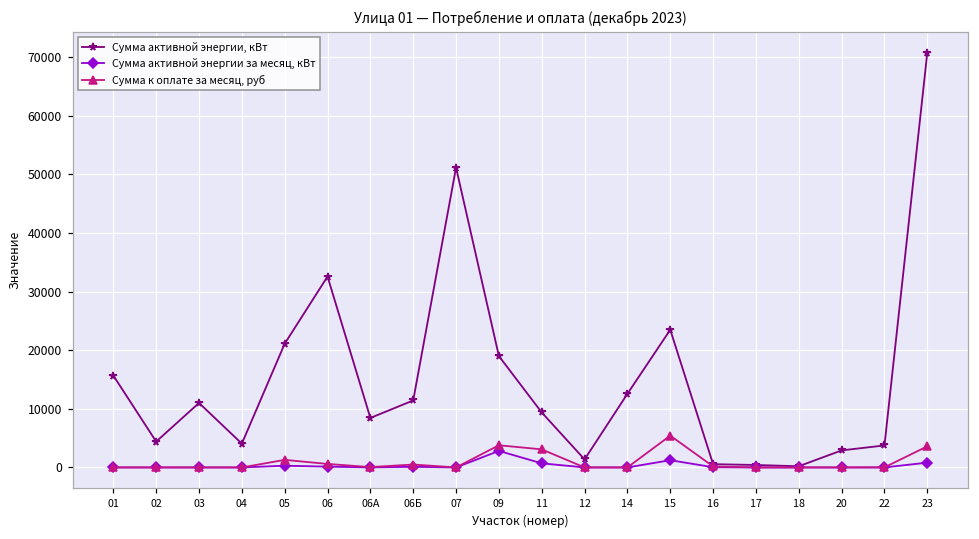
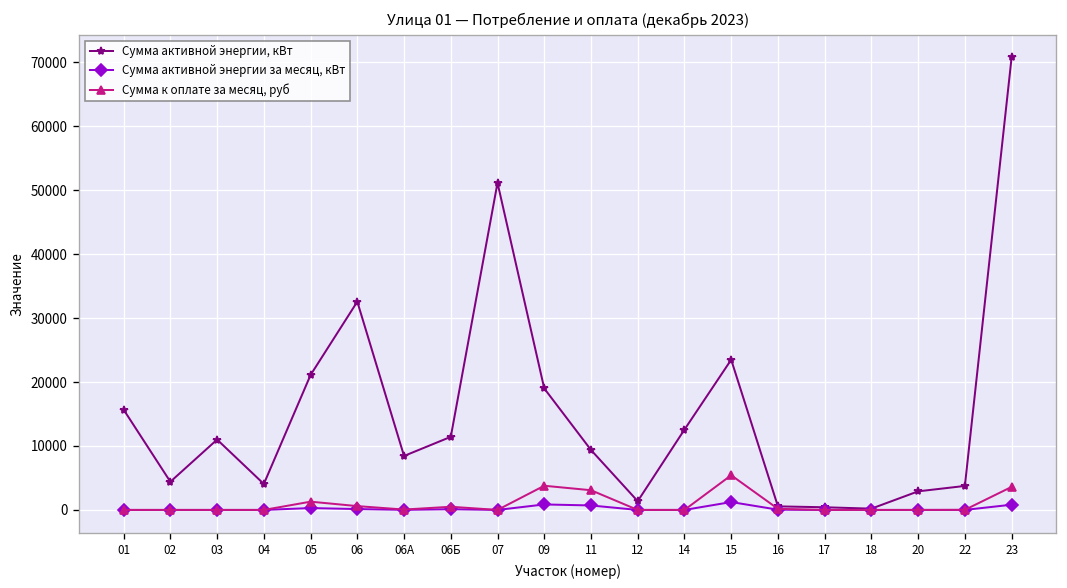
Сумма активной энергии за месяц, кВт, 09: 3000 -> 1000
